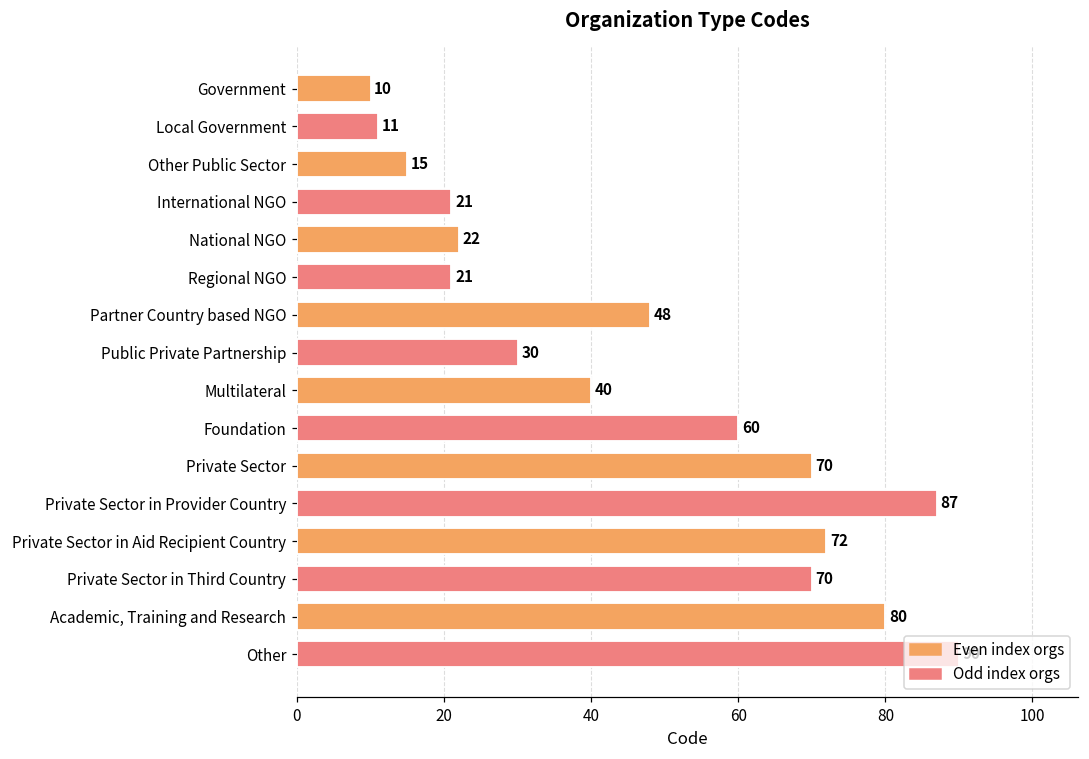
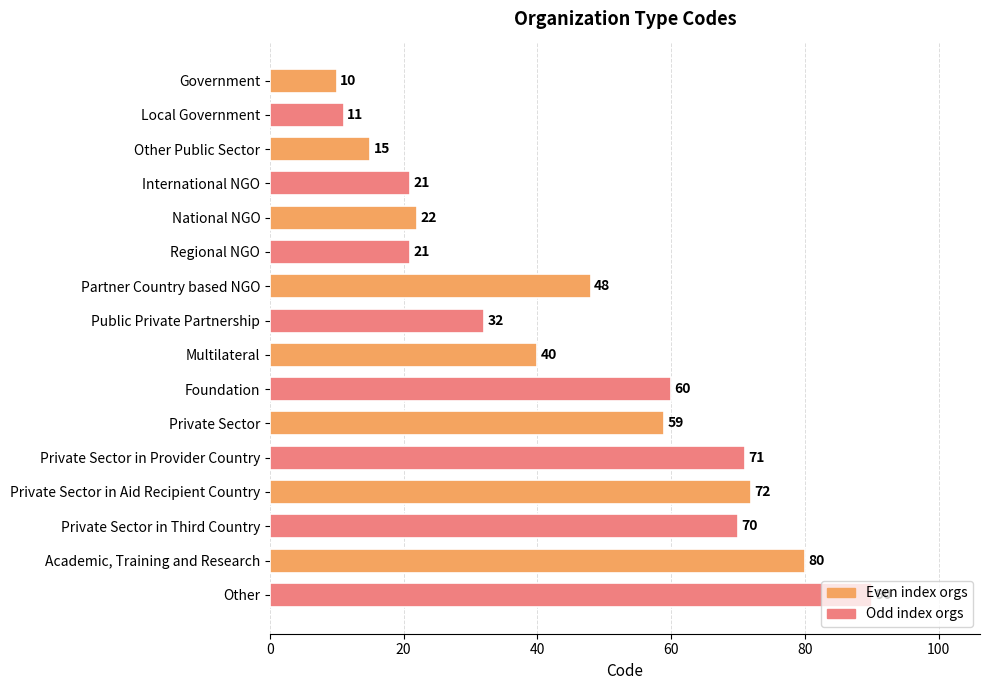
Public Private Partnership: 30 -> 32
Private Sector: 70 -> 59
Private Sector in Provider Country: 87 -> 71
